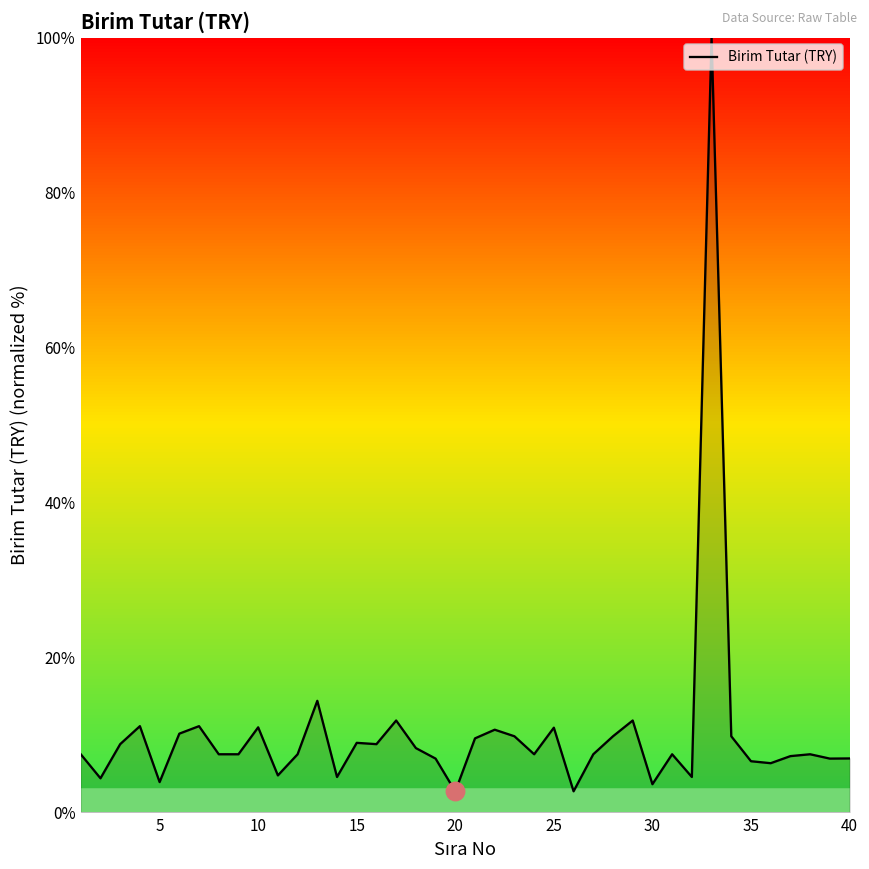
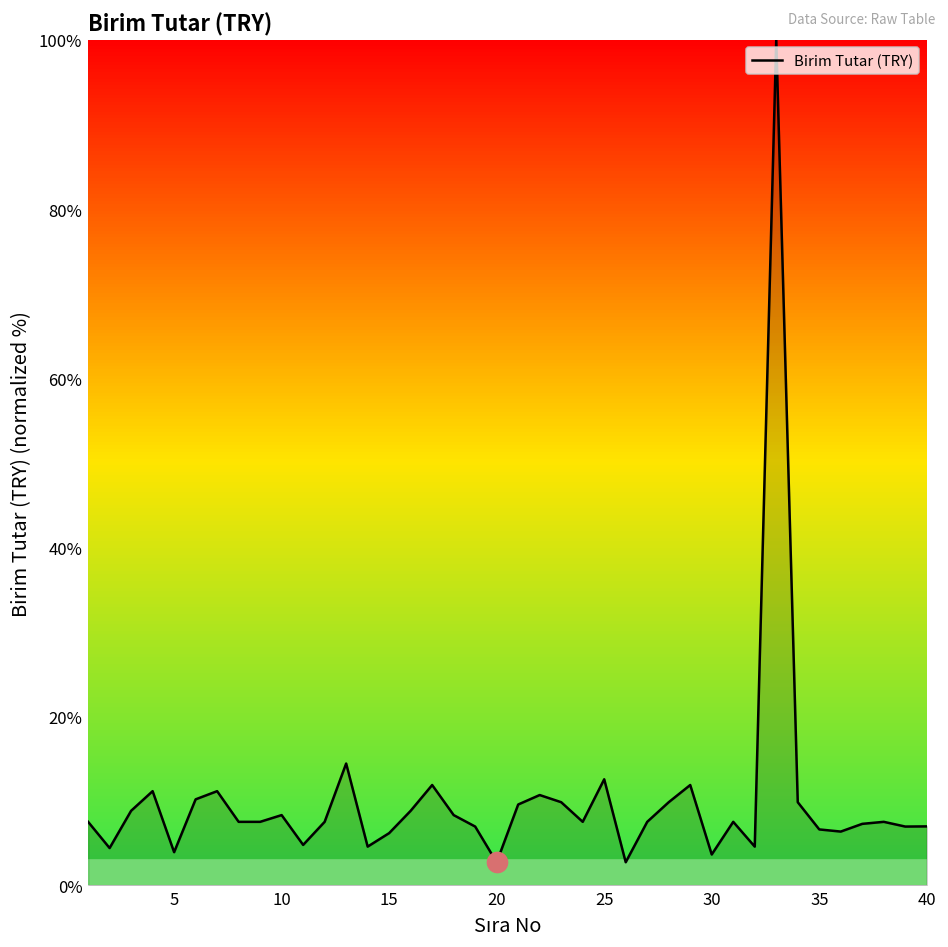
Birim Tutar (TRY), 10: 11% -> 8%
Birim Tutar (TRY), 15: 9% -> 6%
Birim Tutar (TRY), 25: 11% -> 13%
